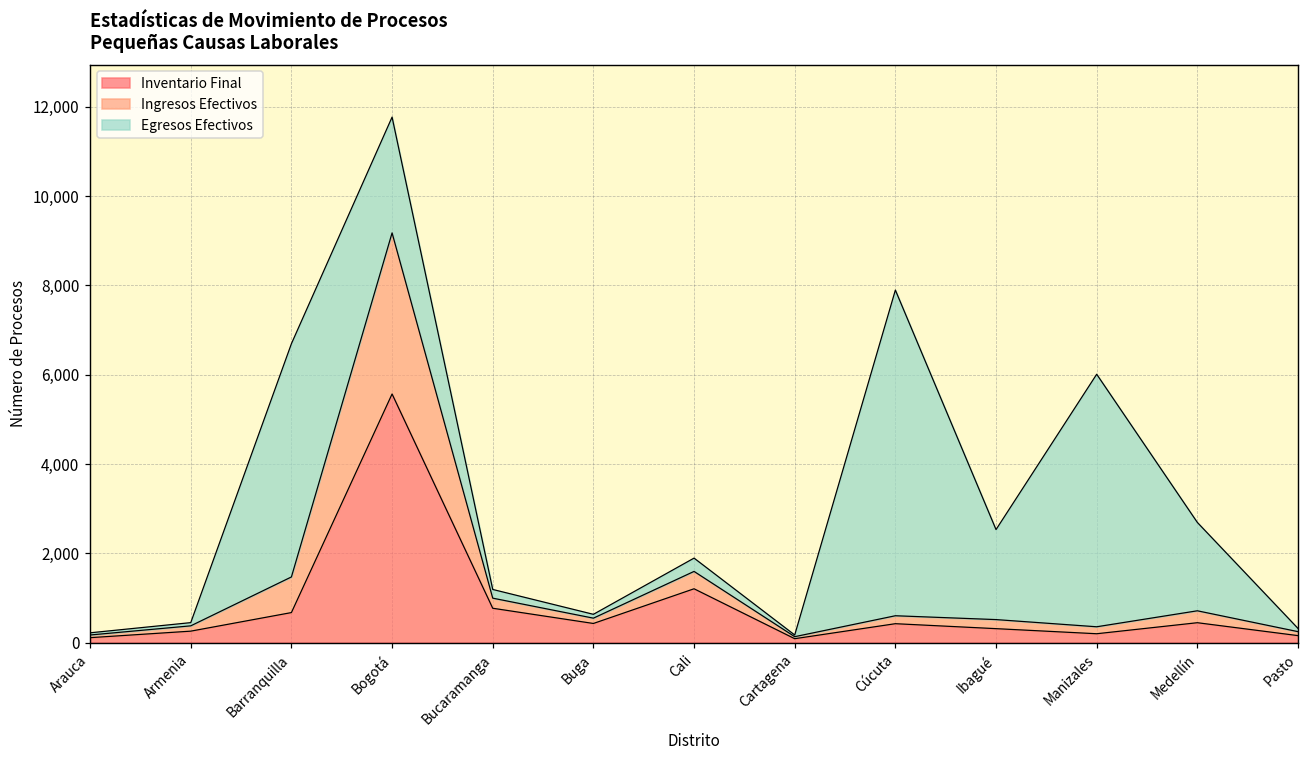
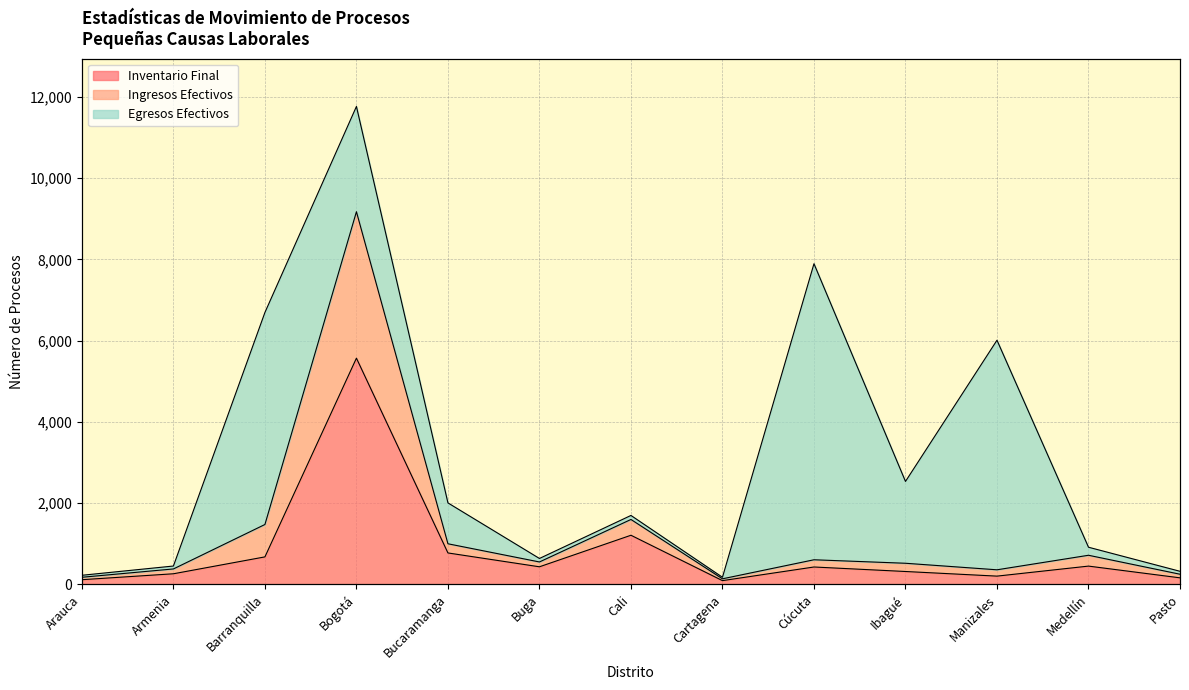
Egresos Efectivos, Bucaramanga: 200 -> 1,000
Egresos Efectivos, Cali: 300 -> 100
Egresos Efectivos, Medellín: 2,000 -> 200
